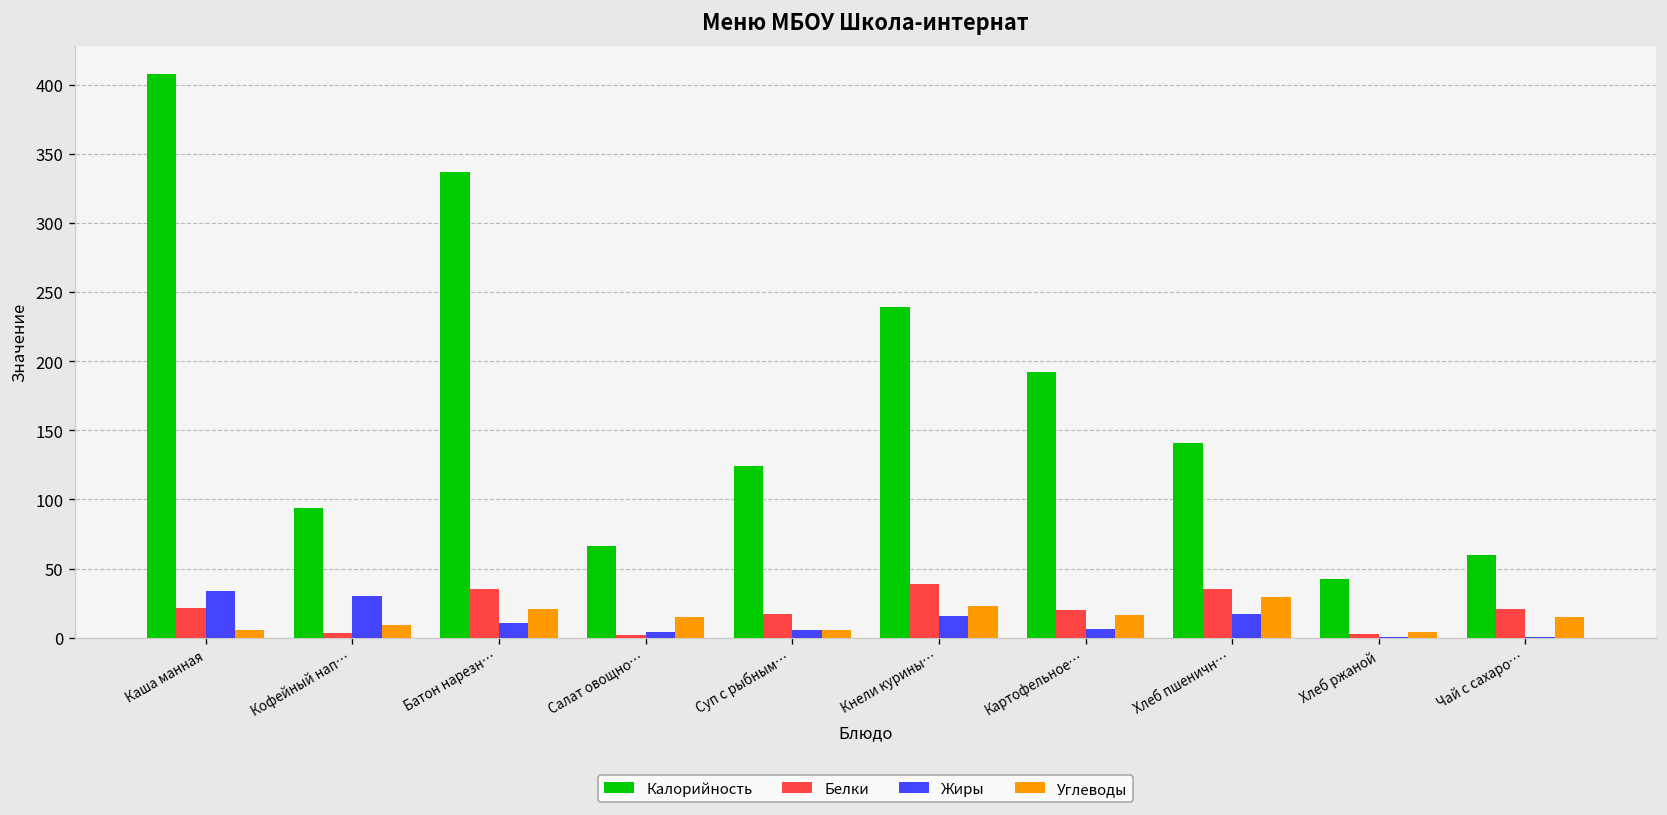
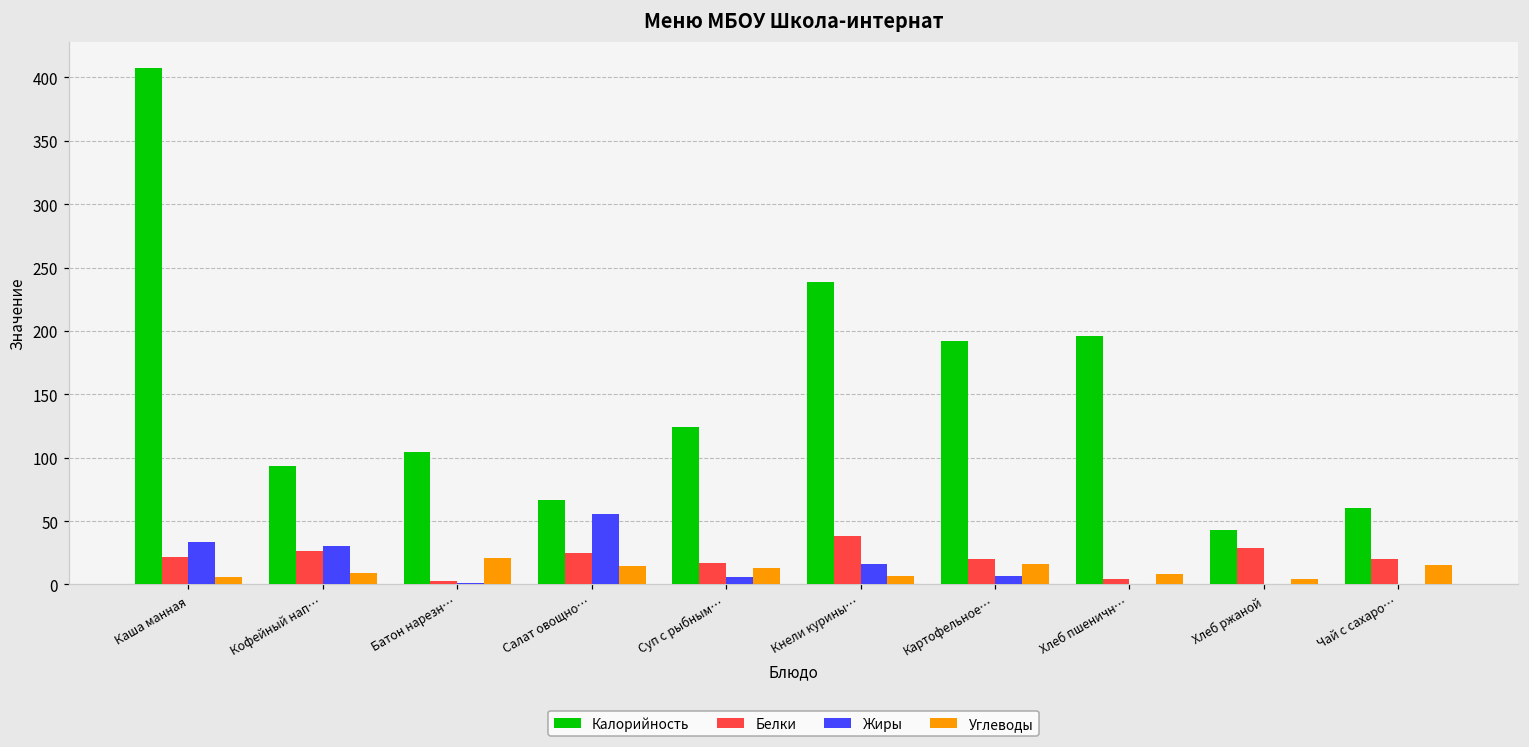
Белки, Кофейный нап…: 3 -> 26
Калорийность, Батон нарезн…: 337 -> 105
Белки, Батон нарезн…: 35 -> 3
Жиры, Батон нарезн…: 11 -> 1
Белки, Салат овощно…: 2 -> 25
Жиры, Салат овощно…: 4 -> 56
Углеводы, Суп с рыбным…: 6 -> 13
Углеводы, Кнели курины…: 23 -> 7
Калорийность, Хлеб пшеничн…: 141 -> 196
Белки, Хлеб пшеничн…: 35 -> 5
Жиры, Хлеб пшеничн…: 17 -> 0
Углеводы, Хлеб пшеничн…: 30 -> 9
Белки, Хлеб ржаной: 3 -> 29
